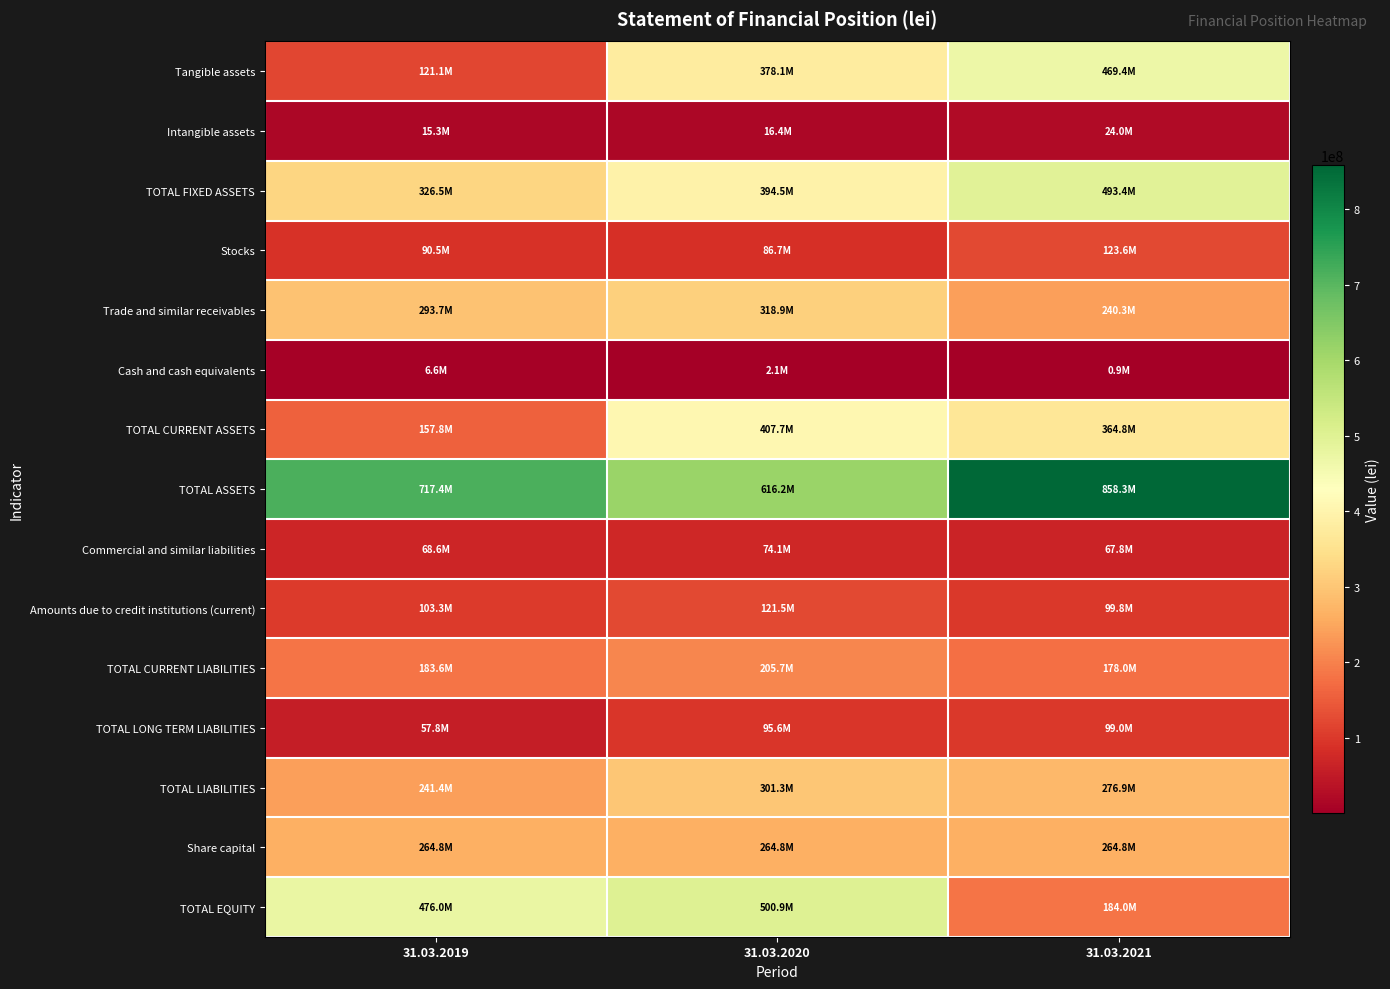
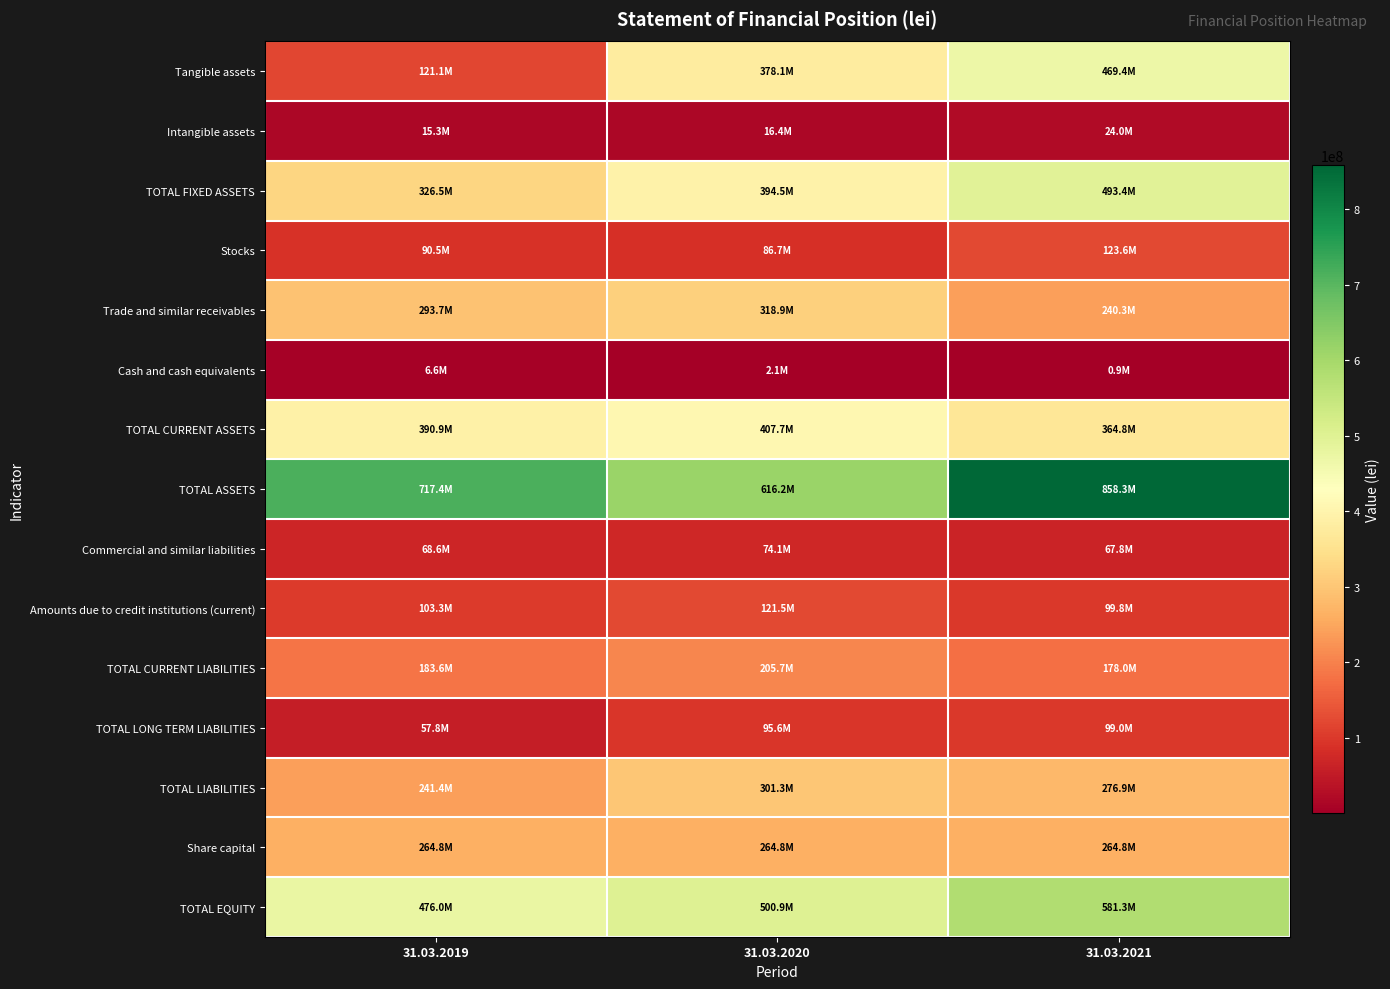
TOTAL CURRENT ASSETS, 31.03.2019: 157.8M -> 390.9M
TOTAL EQUITY, 31.03.2021: 184.0M -> 581.3M
